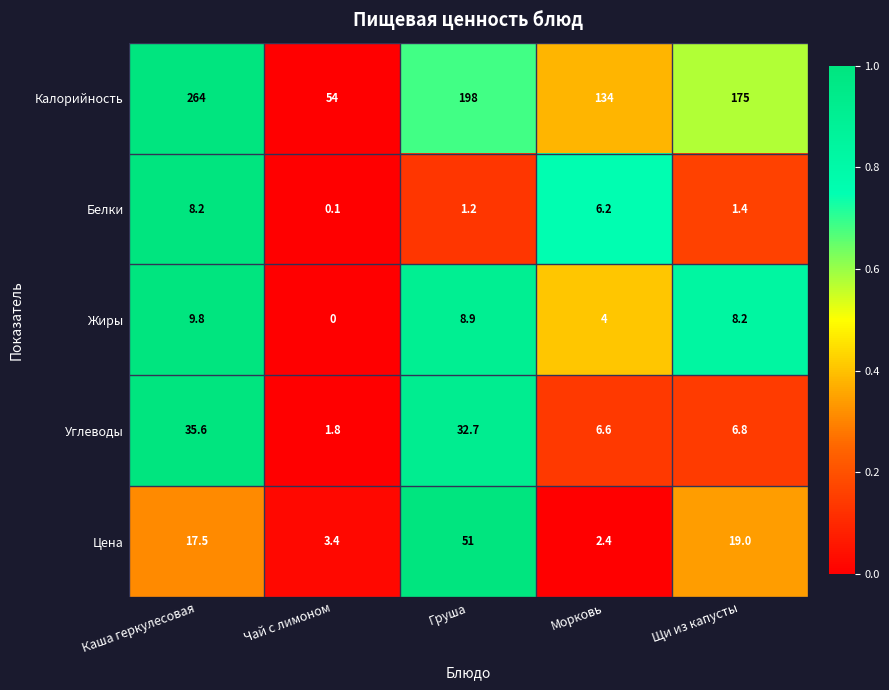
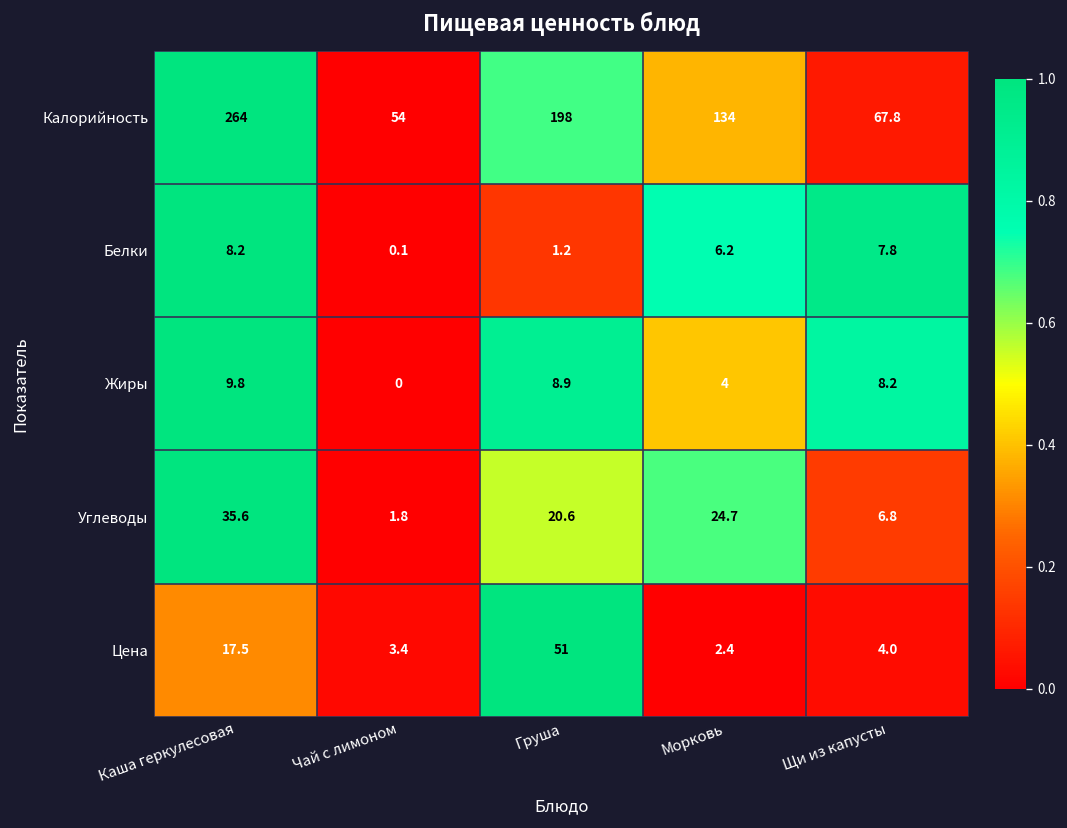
Калорийность, Щи из капусты: 175 -> 67.8
Белки, Щи из капусты: 1.4 -> 7.8
Углеводы, Груша: 32.7 -> 20.6
Углеводы, Морковь: 6.6 -> 24.7
Цена, Щи из капусты: 19.0 -> 4.0
